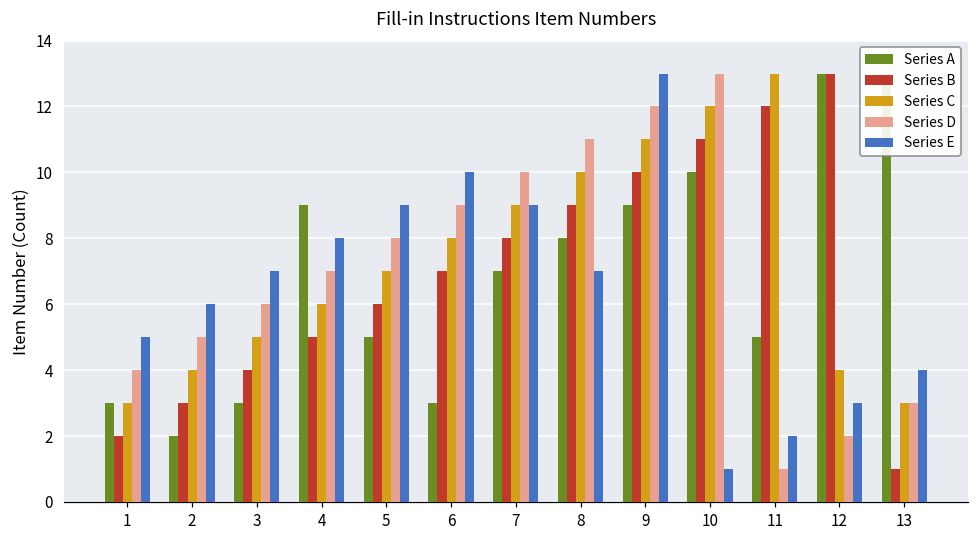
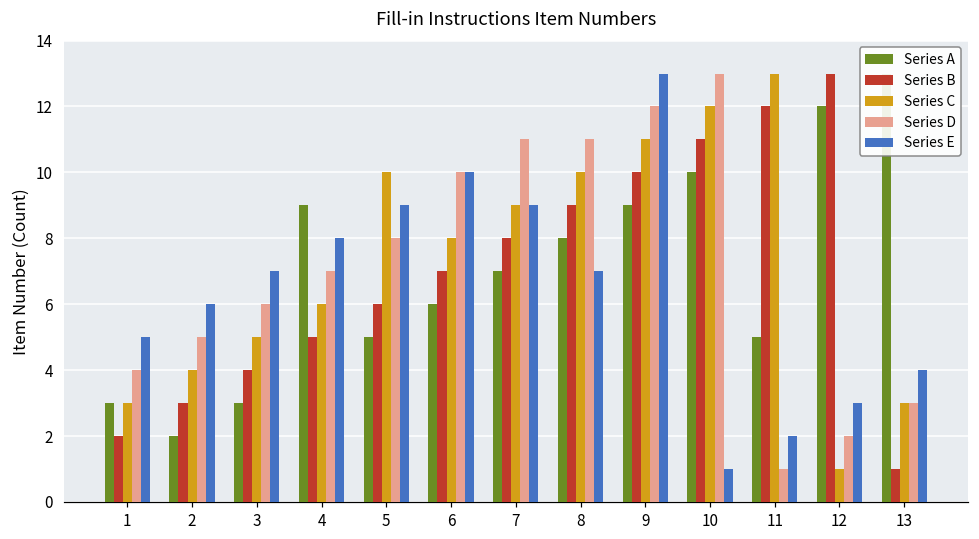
Series C, 5: 7 -> 10
Series A, 6: 3 -> 6
Series D, 6: 9 -> 10
Series D, 7: 10 -> 11
Series A, 12: 13 -> 12
Series C, 12: 4 -> 1
